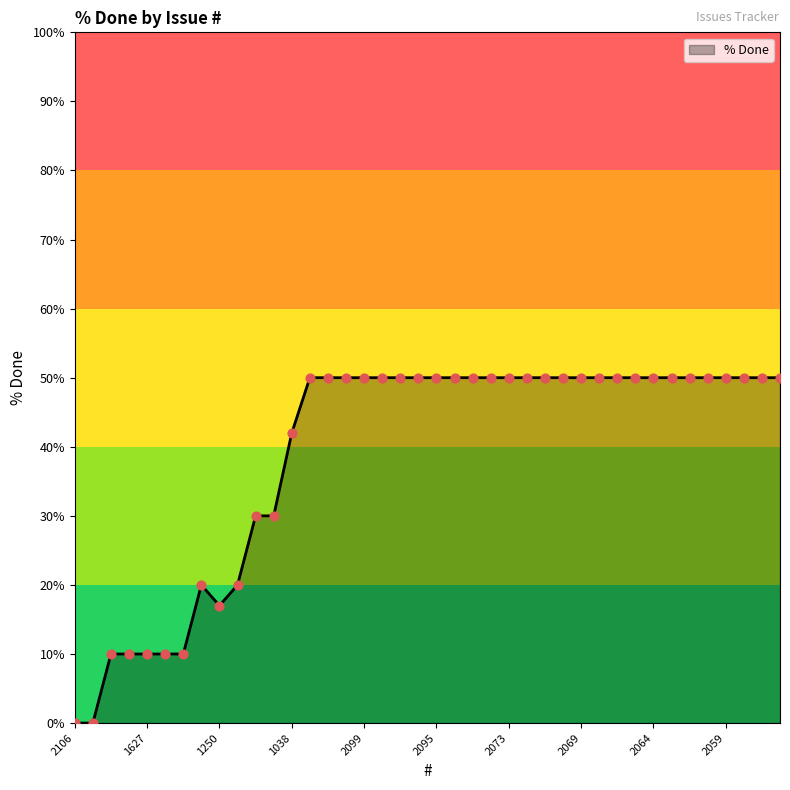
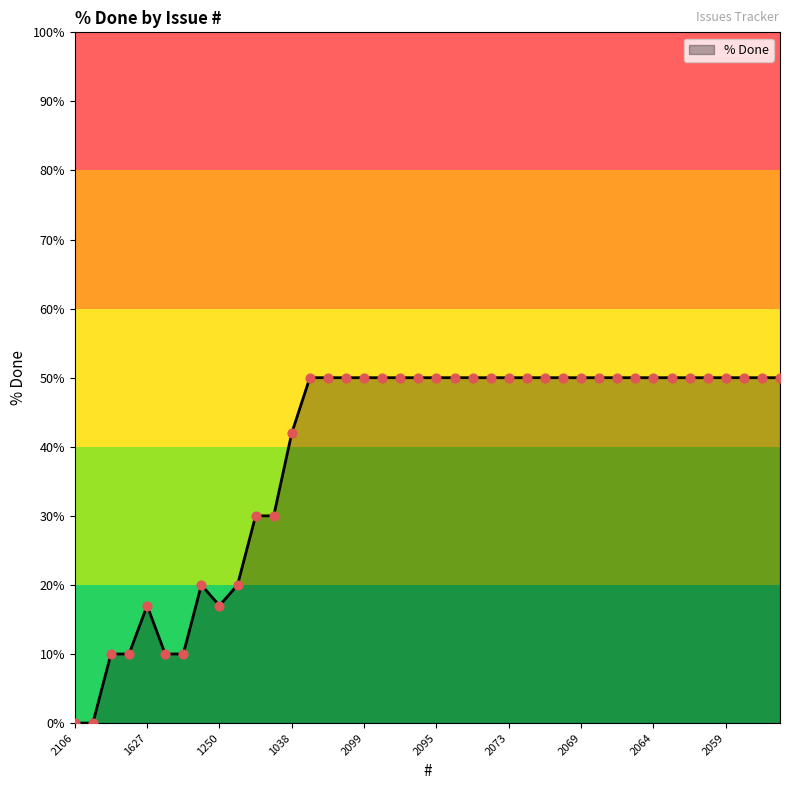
1627: 10% -> 17%
